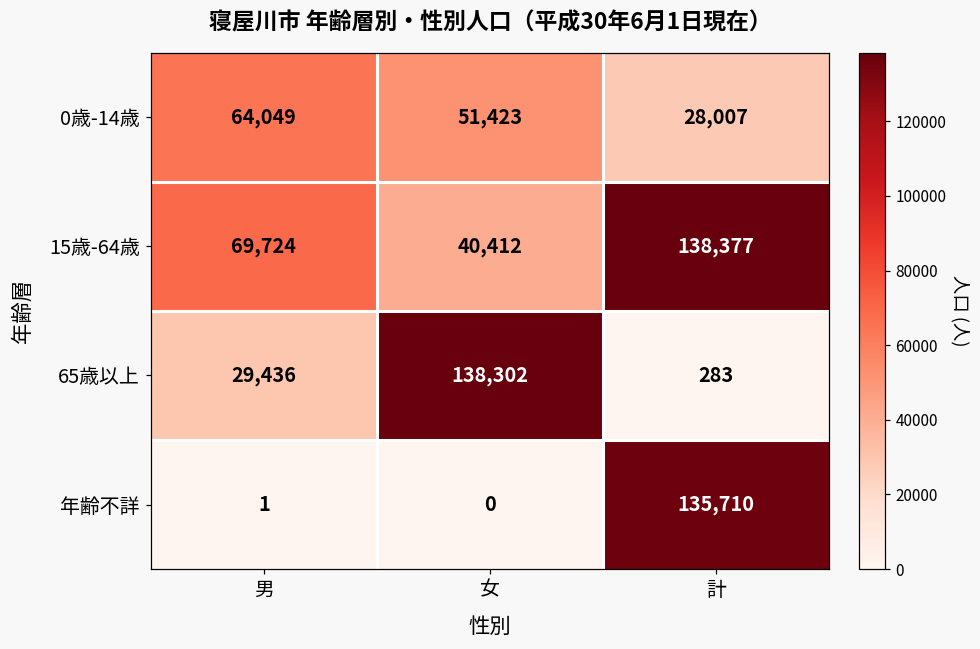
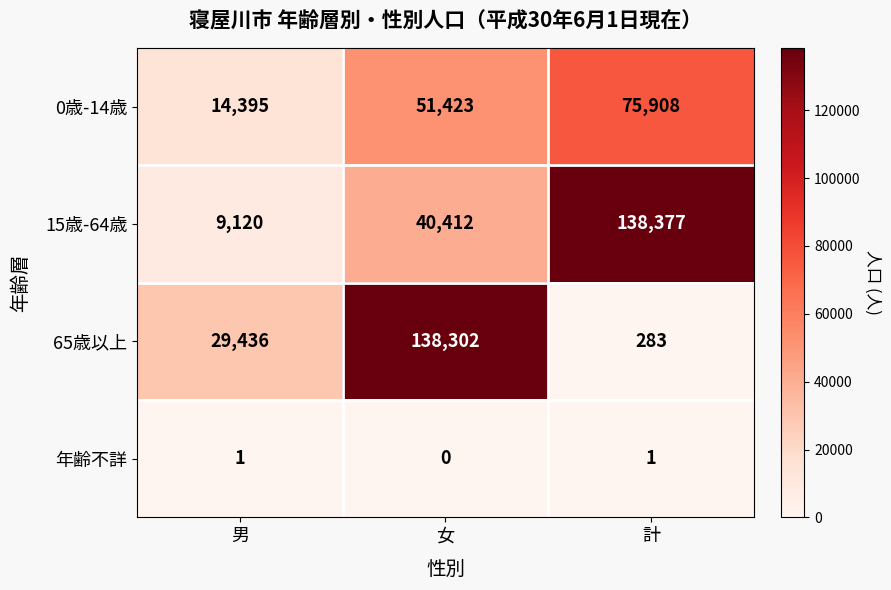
0歳-14歳, 男: 64,049 -> 14,395
0歳-14歳, 計: 28,007 -> 75,908
15歳-64歳, 男: 69,724 -> 9,120
年齢不詳, 計: 135,710 -> 1
